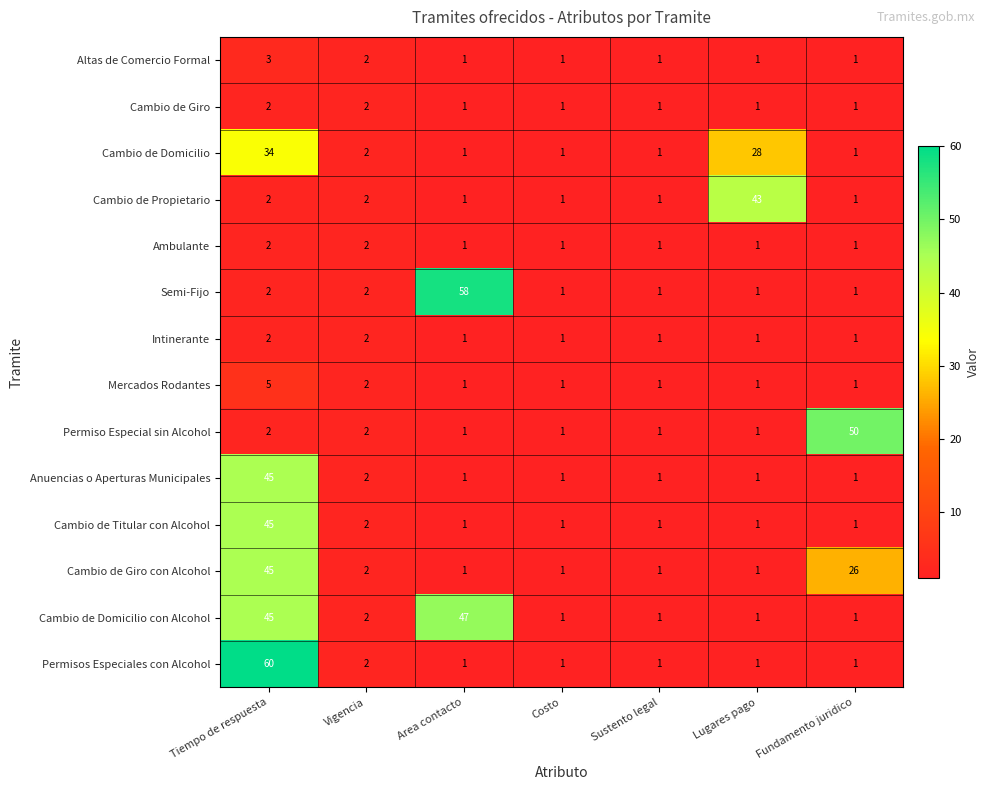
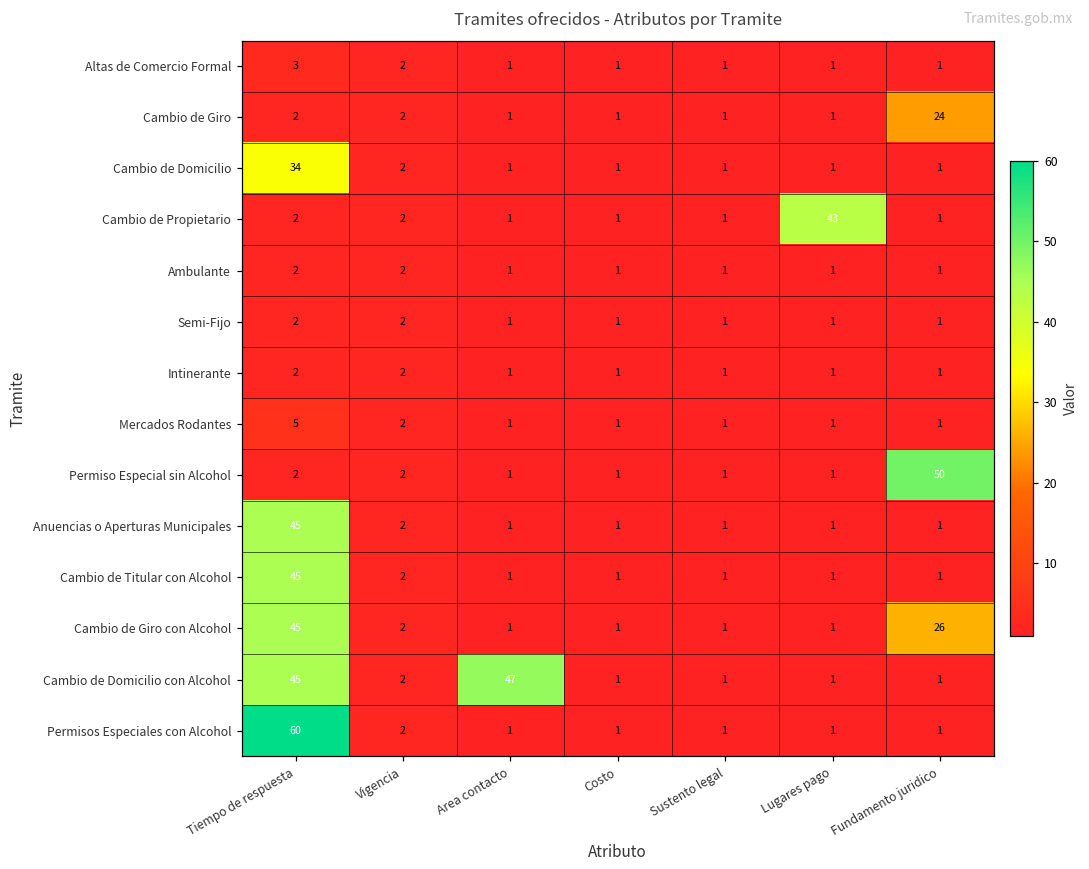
Cambio de Giro, Fundamento juridico: 1 -> 24
Cambio de Domicilio, Lugares pago: 28 -> 1
Semi-Fijo, Area contacto: 58 -> 1
